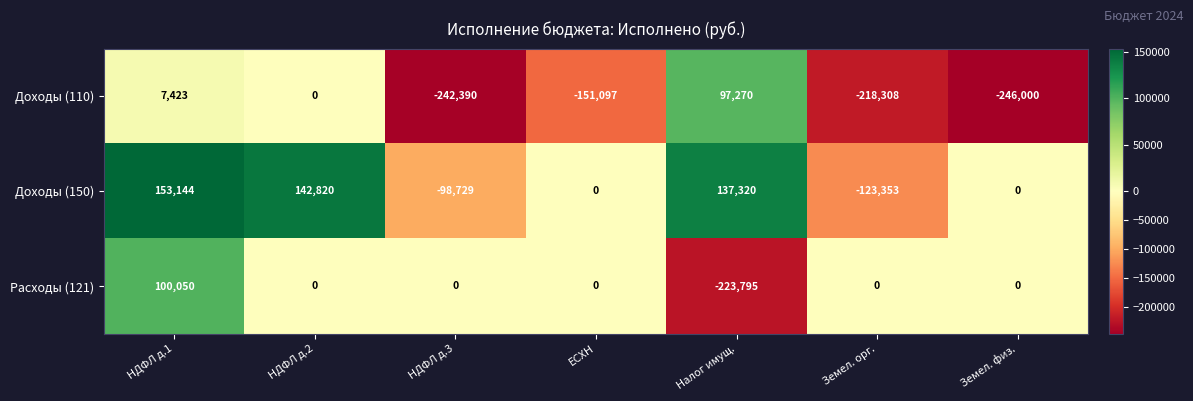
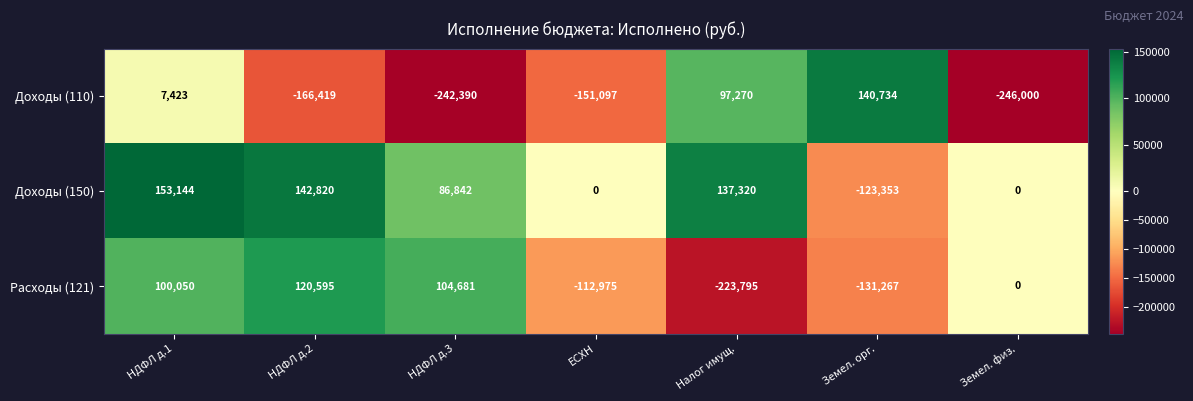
Доходы (110), НДФЛ д.2: 0 -> -166,419
Доходы (110), Земел. орг.: -218,308 -> 140,734
Доходы (150), НДФЛ д.3: -98,729 -> 86,842
Расходы (121), НДФЛ д.2: 0 -> 120,595
Расходы (121), НДФЛ д.3: 0 -> 104,681
Расходы (121), ЕСХН: 0 -> -112,975
Расходы (121), Земел. орг.: 0 -> -131,267
